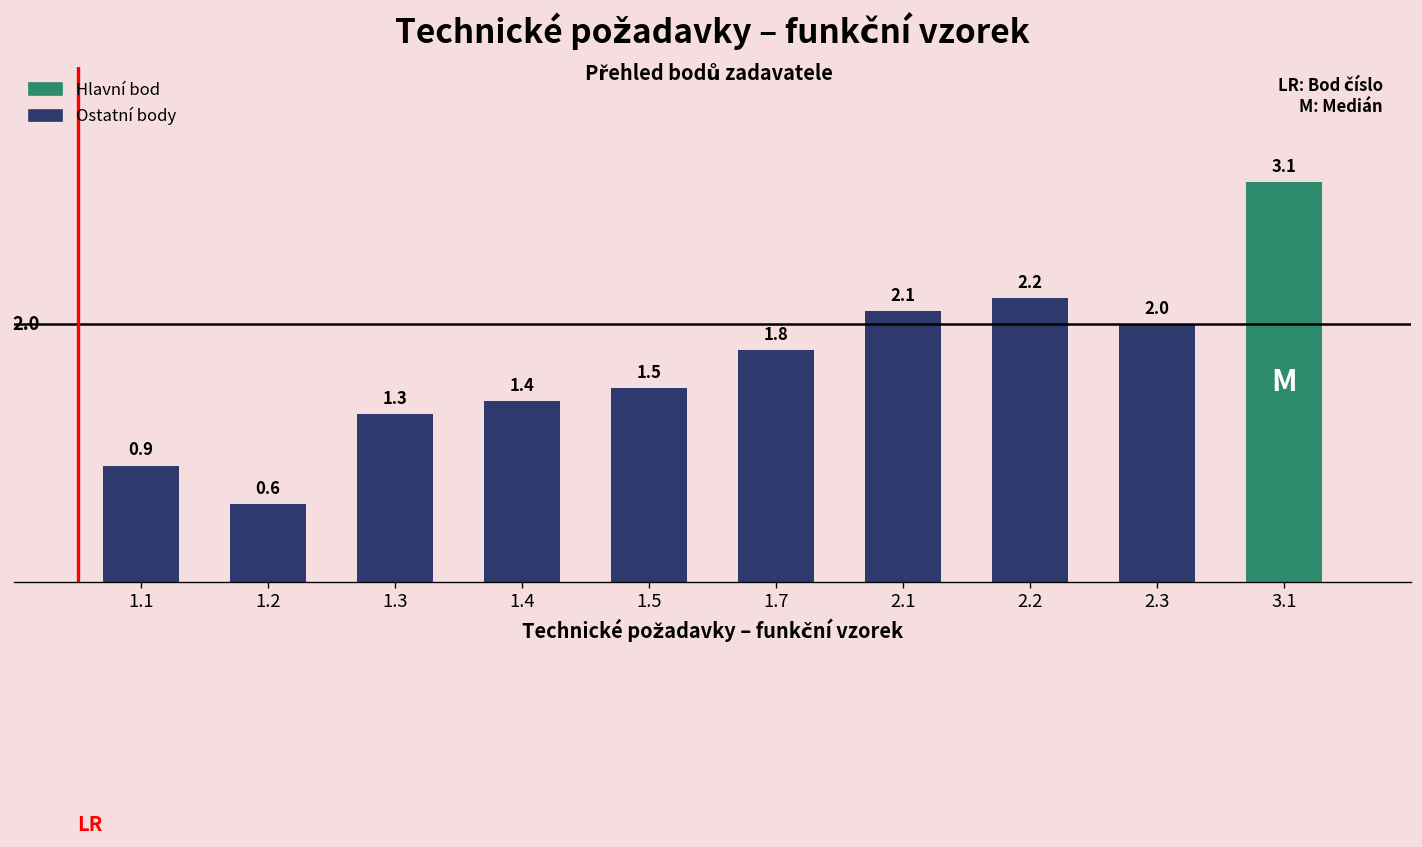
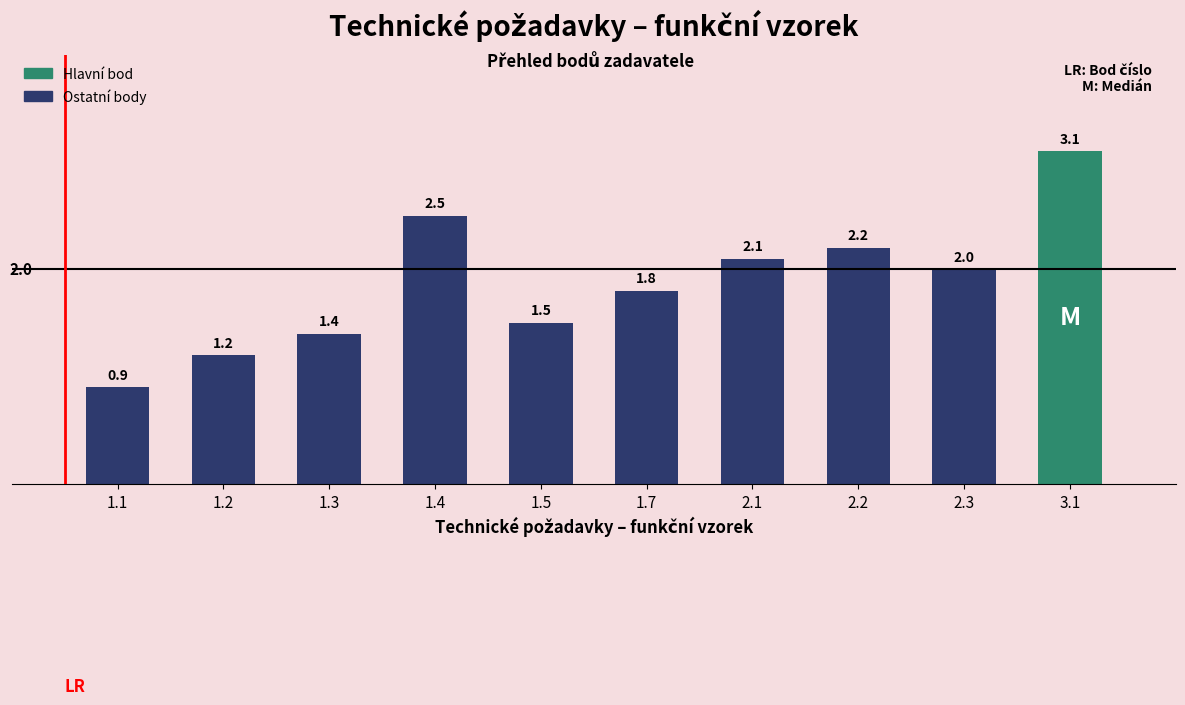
1.2: 0.6 -> 1.2
1.3: 1.3 -> 1.4
1.4: 1.4 -> 2.5
